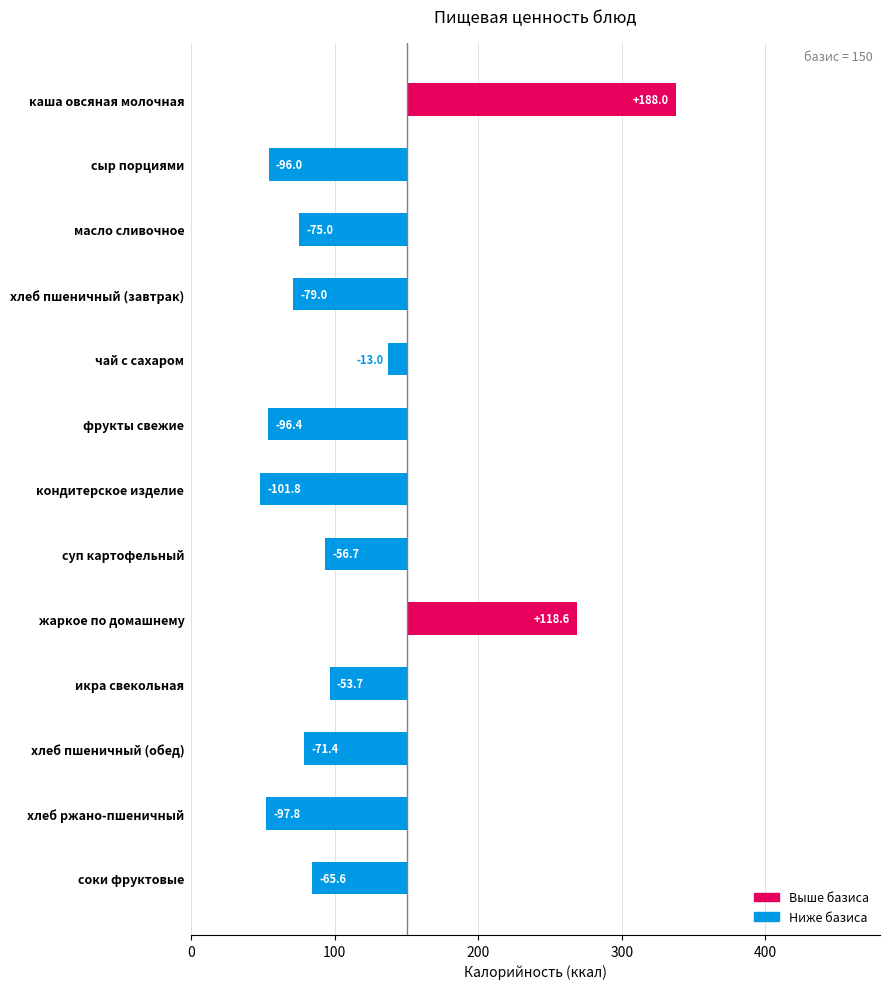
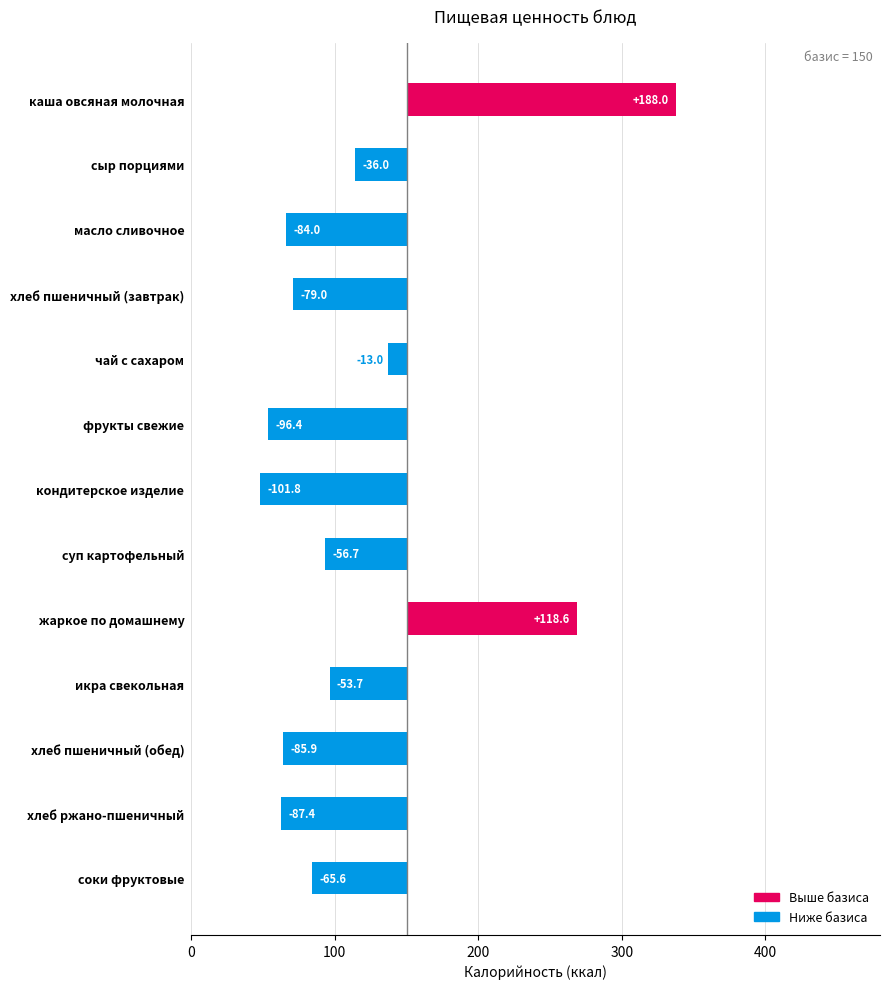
сыр порциями: -96.0 -> -36.0
масло сливочное: -75.0 -> -84.0
хлеб пшеничный (обед): -71.4 -> -85.9
хлеб ржано-пшеничный: -97.8 -> -87.4
